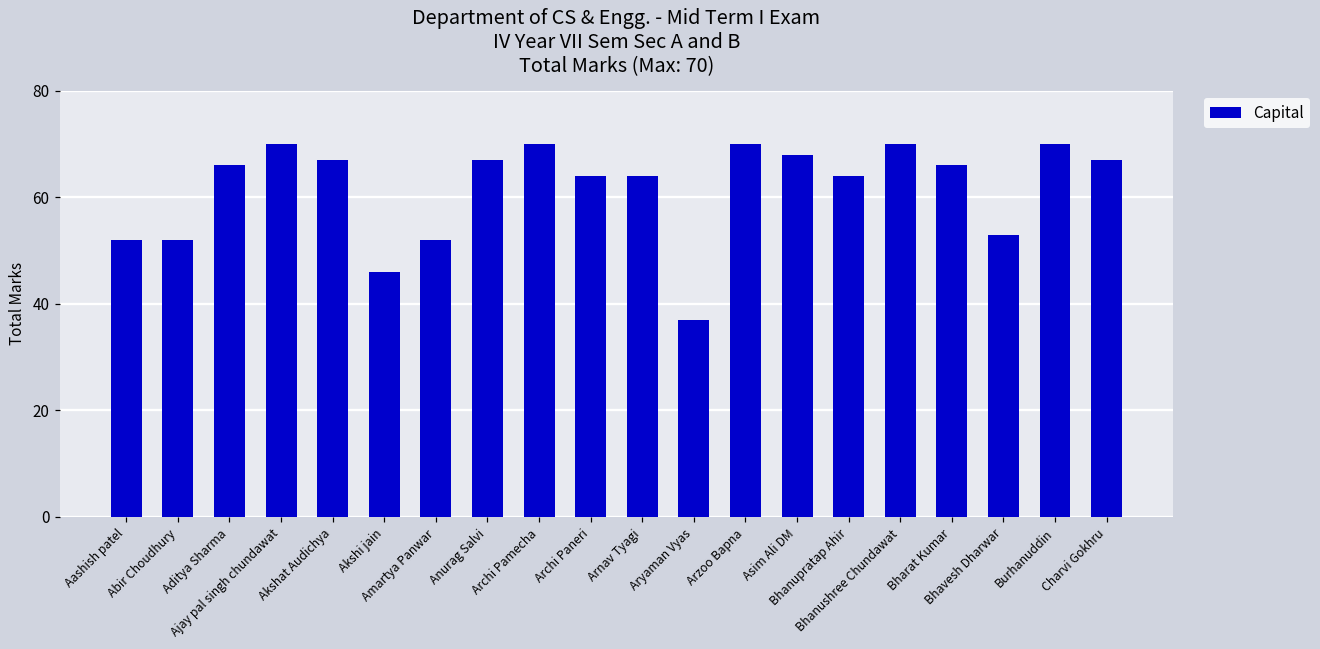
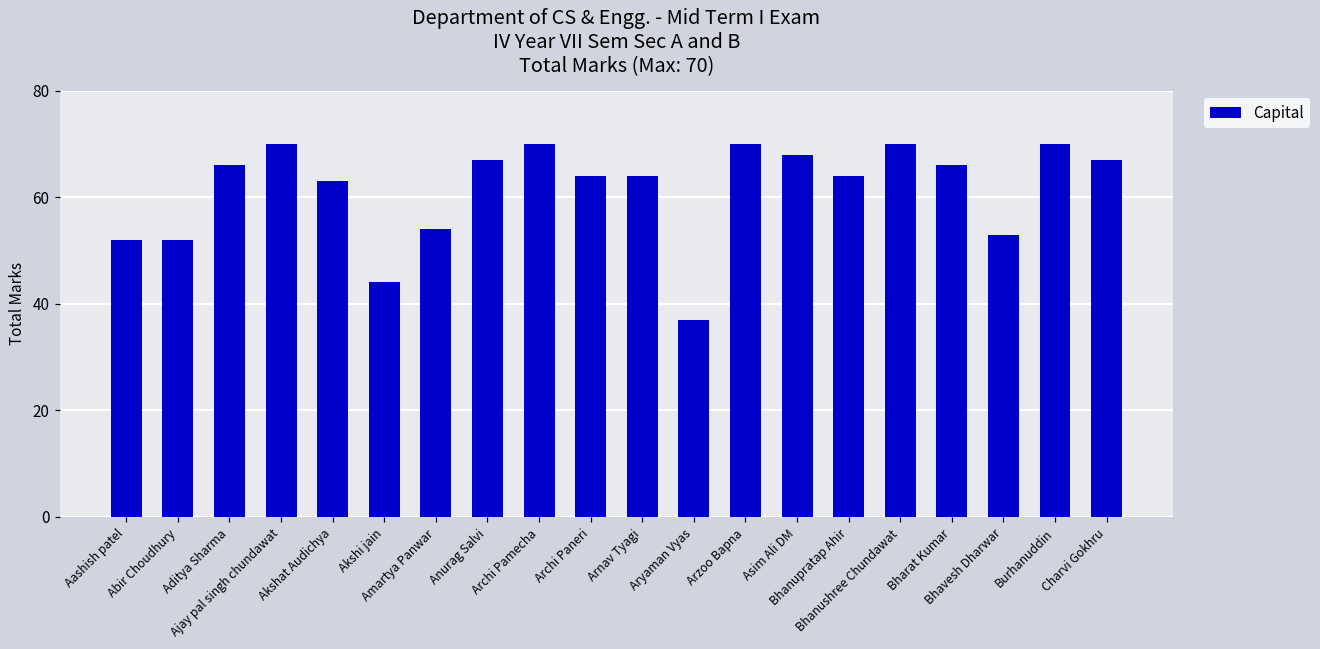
Akshat Audichya: 67 -> 63
Akshi jain: 46 -> 44
Amartya Panwar: 52 -> 54
